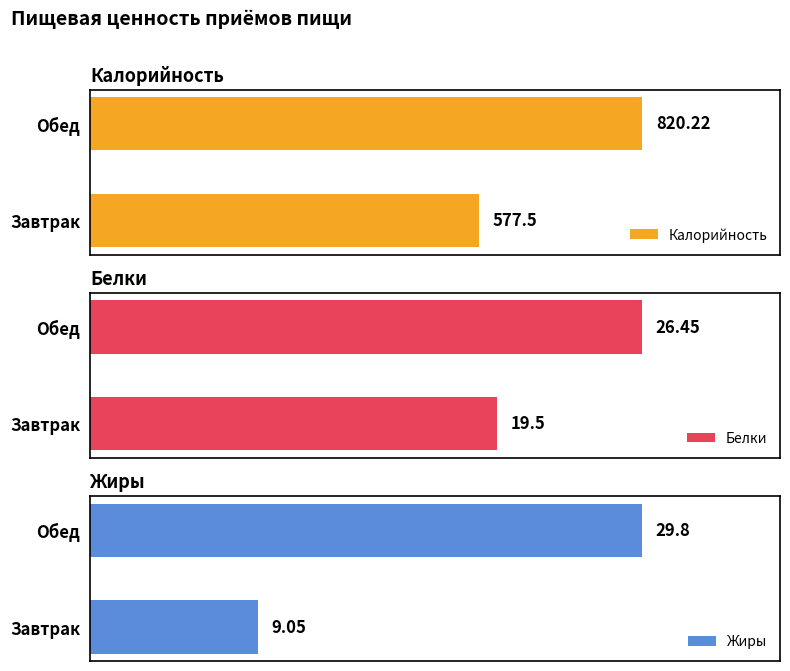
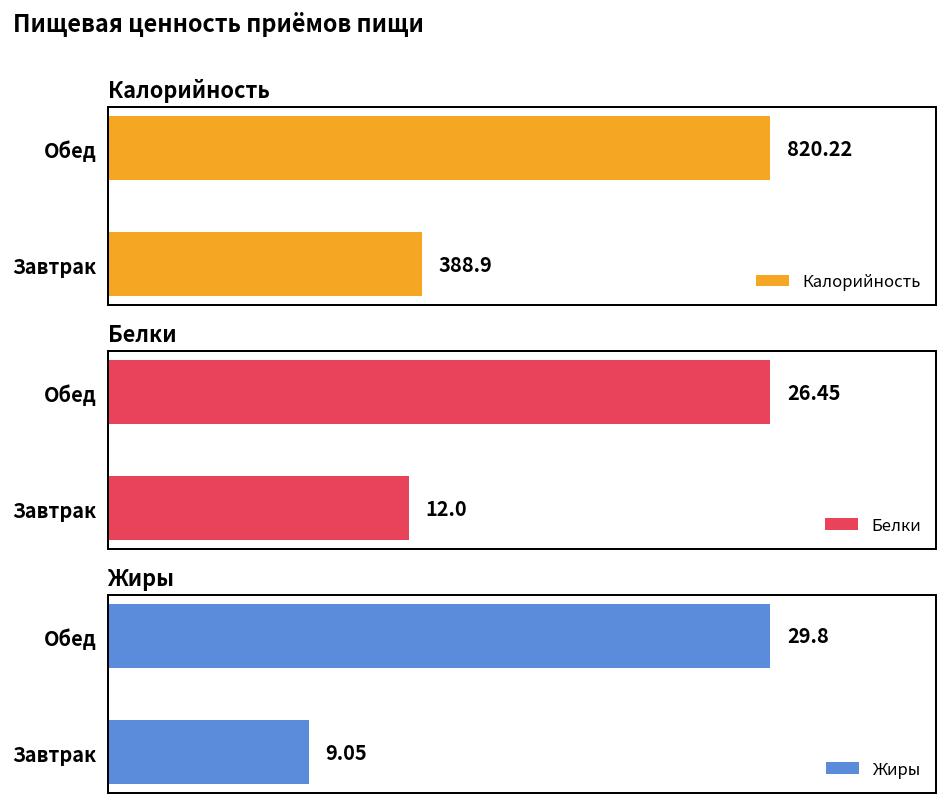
Калорийность, Завтрак: 577.5 -> 388.9
Белки, Завтрак: 19.5 -> 12.0
